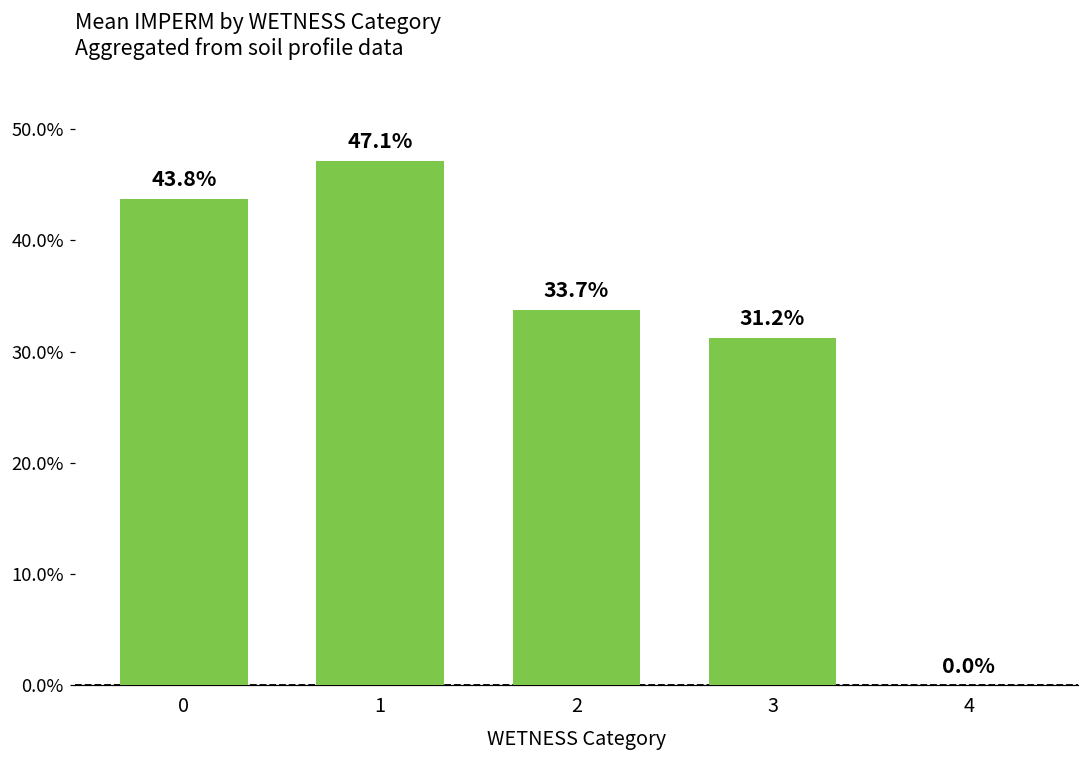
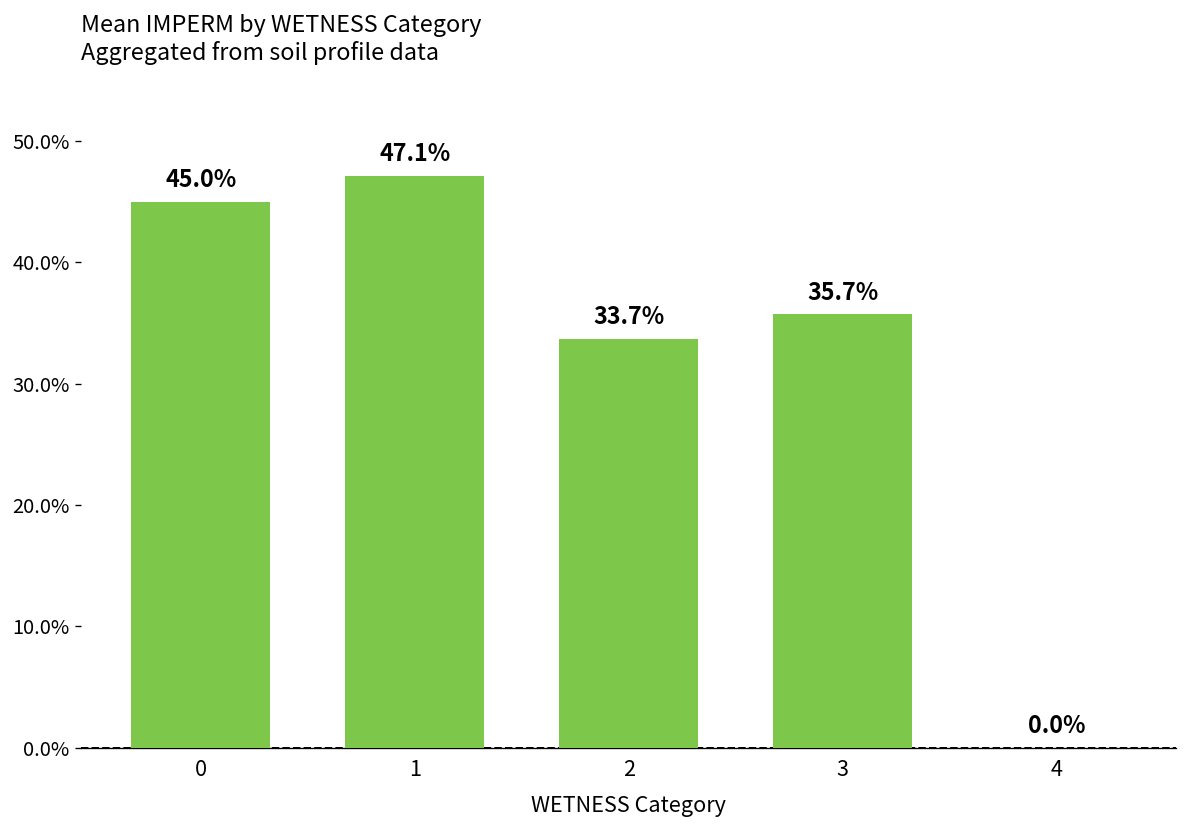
0: 43.8% -> 45.0%
3: 31.2% -> 35.7%
